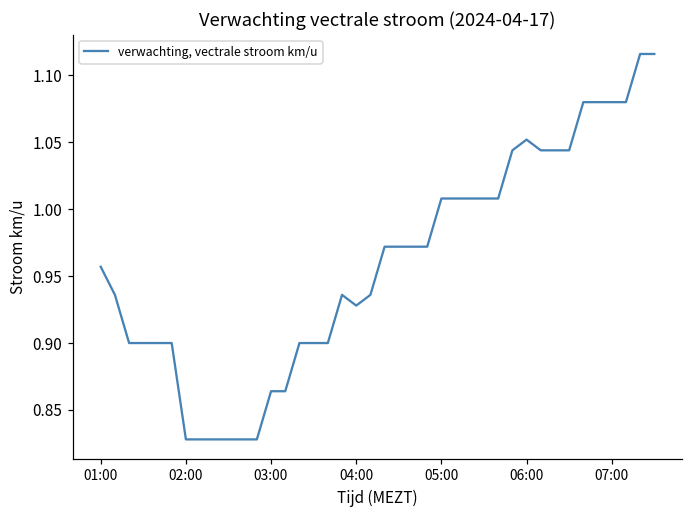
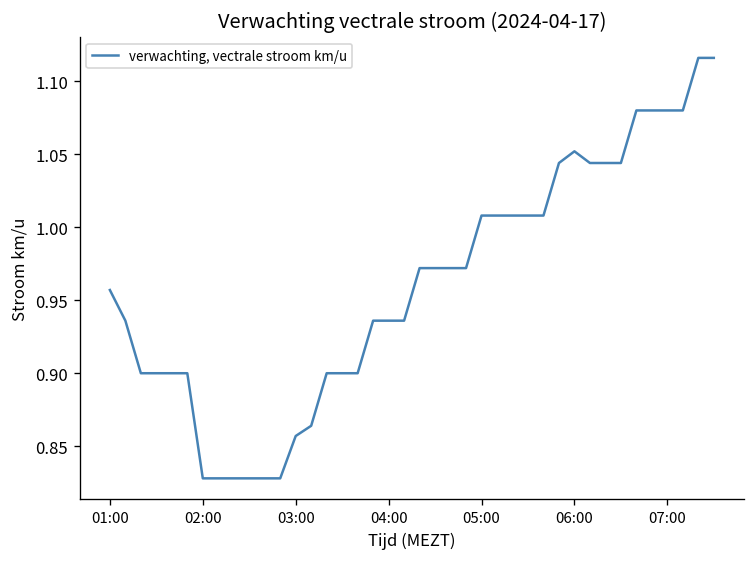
03:00: 0.864 -> 0.857
04:00: 0.928 -> 0.936
